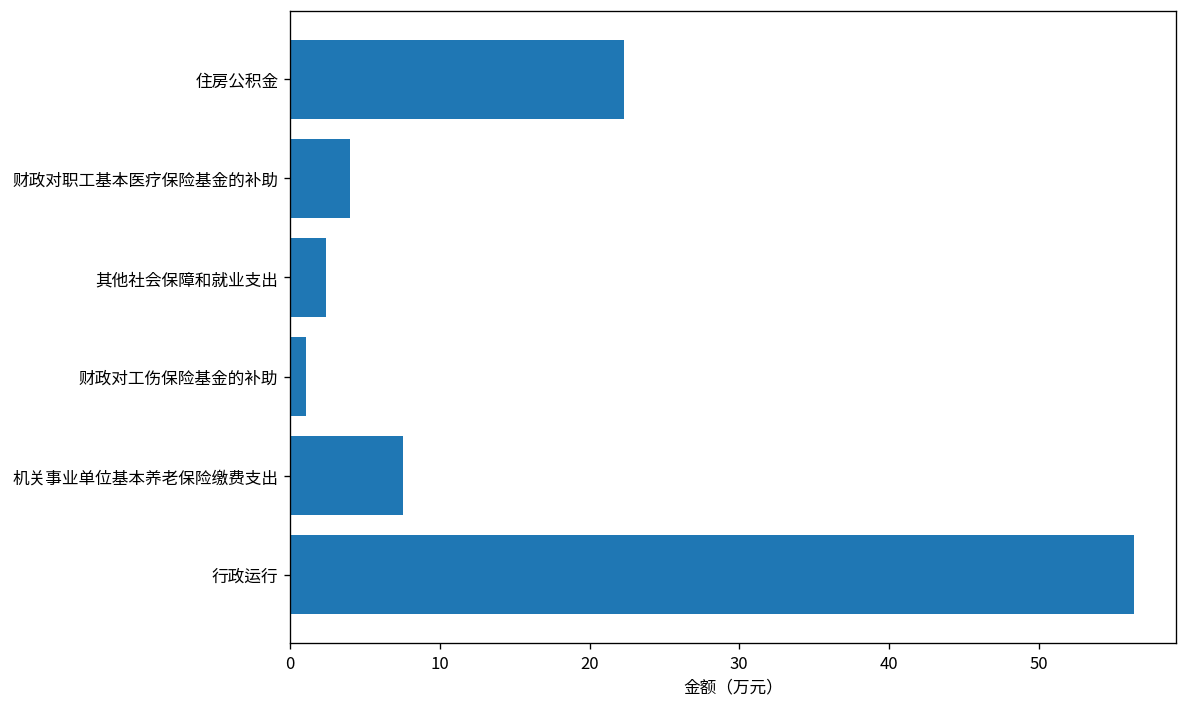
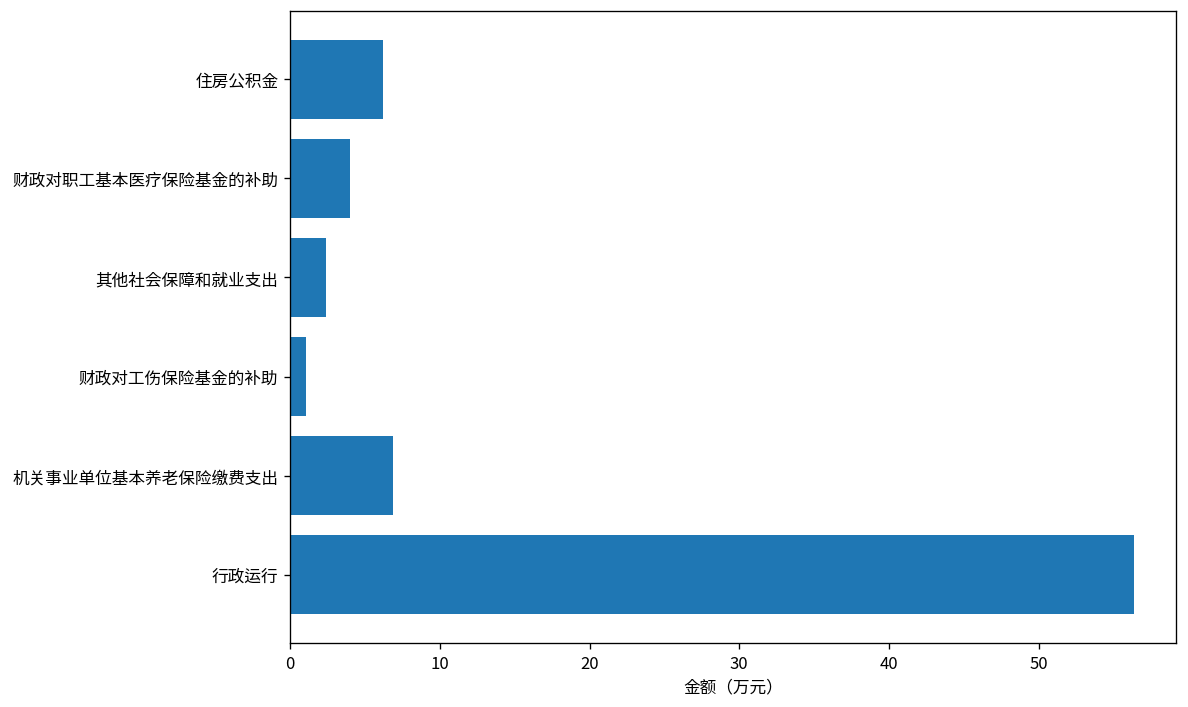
住房公积金: 22.3 -> 6.2
机关事业单位基本养老保险缴费支出: 7.6 -> 6.9
